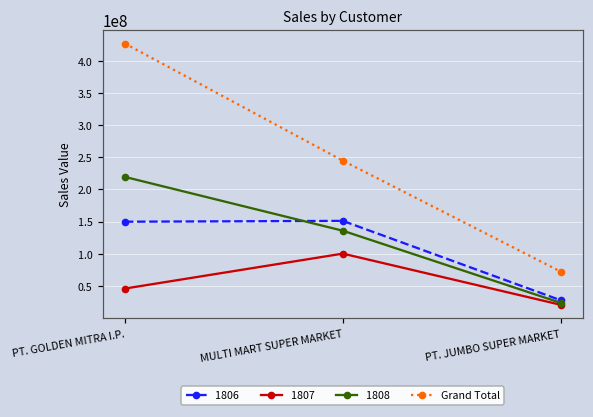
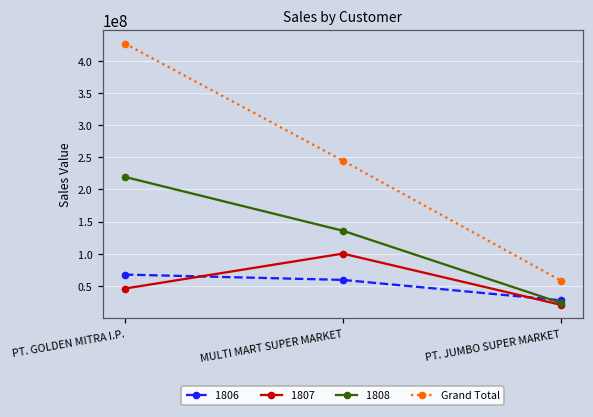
1806, PT. GOLDEN MITRA I.P.: 150000000 -> 70000000
1806, MULTI MART SUPER MARKET: 150000000 -> 60000000
Grand Total, PT. JUMBO SUPER MARKET: 70000000 -> 60000000
